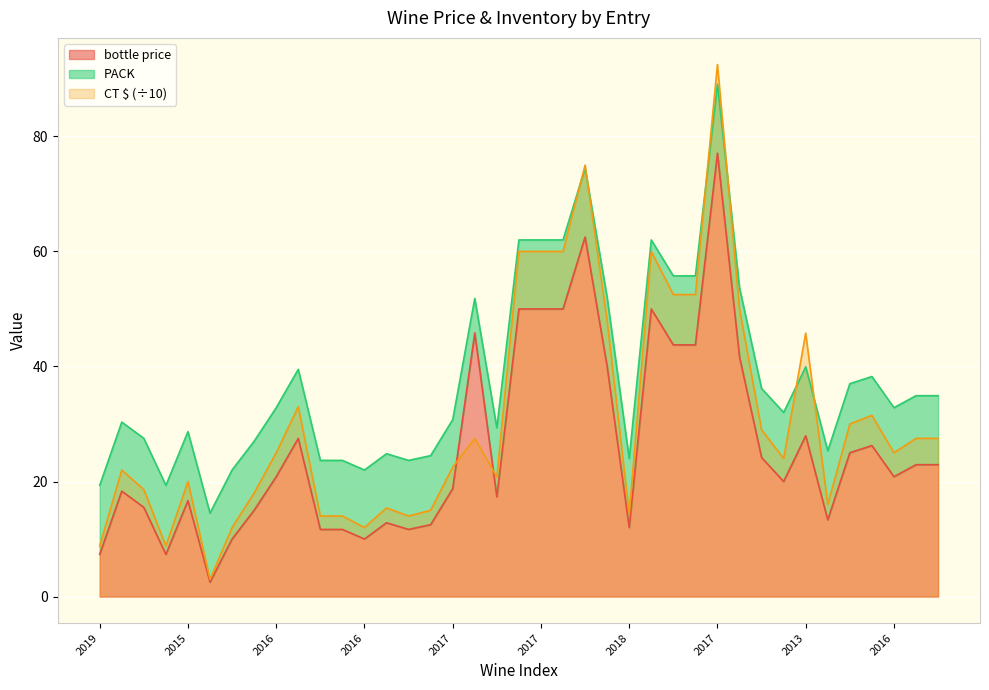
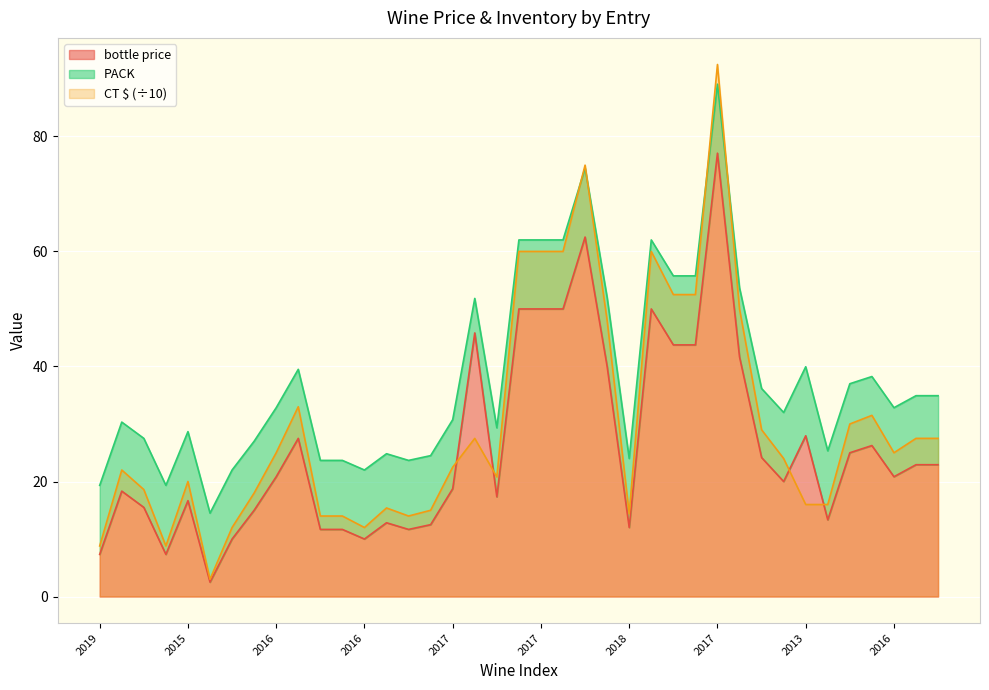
CT $ (÷10), 2013: 46 -> 16
